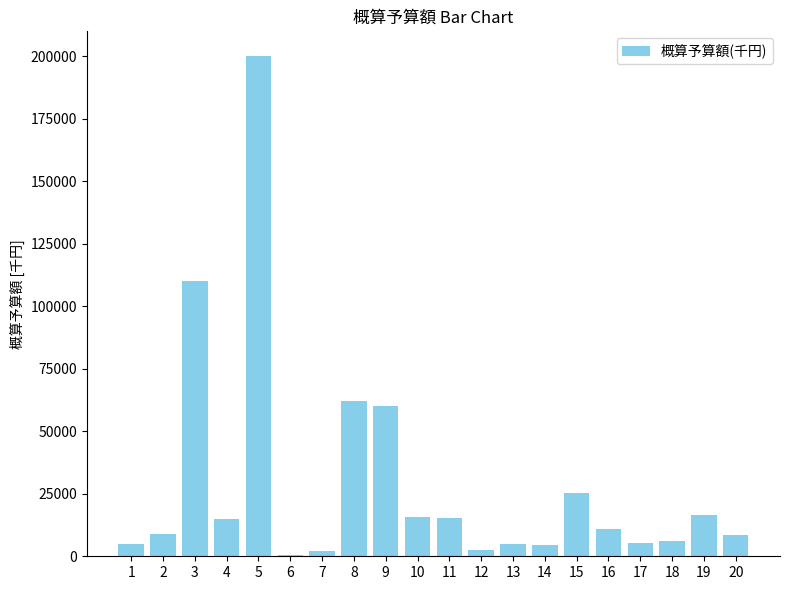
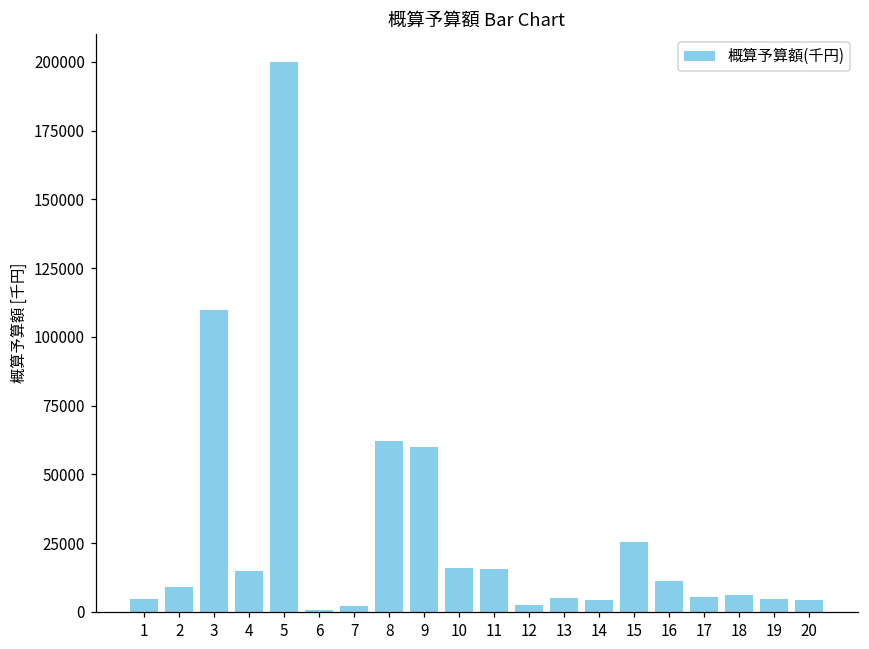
19: 17000 -> 5000
20: 8000 -> 4000
